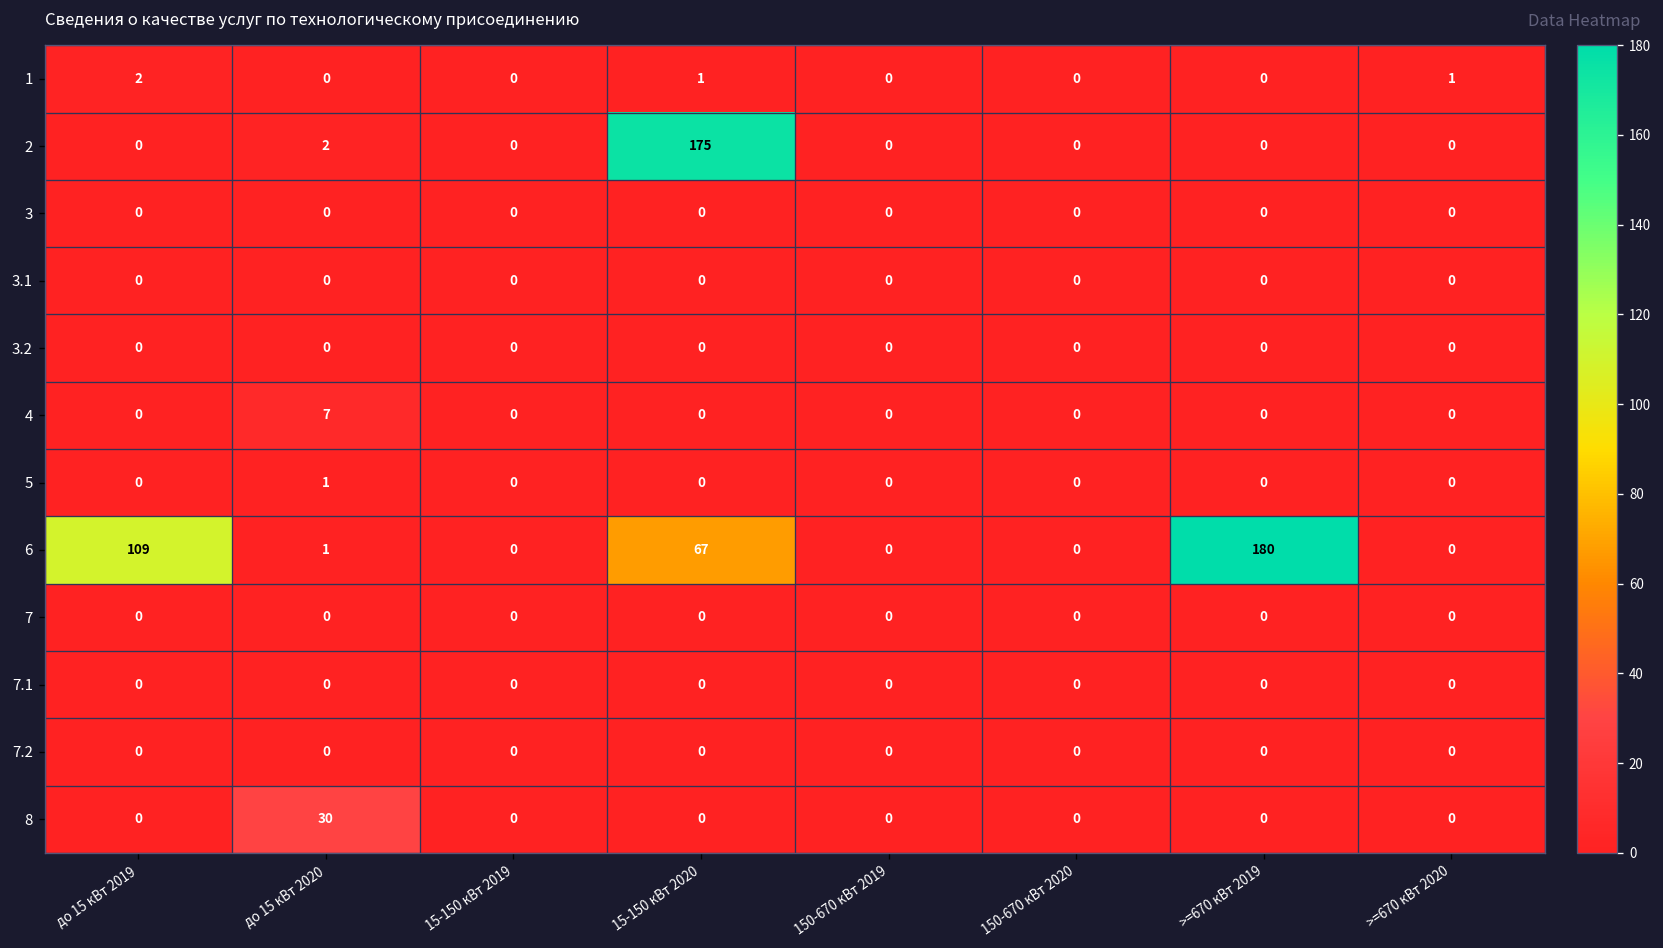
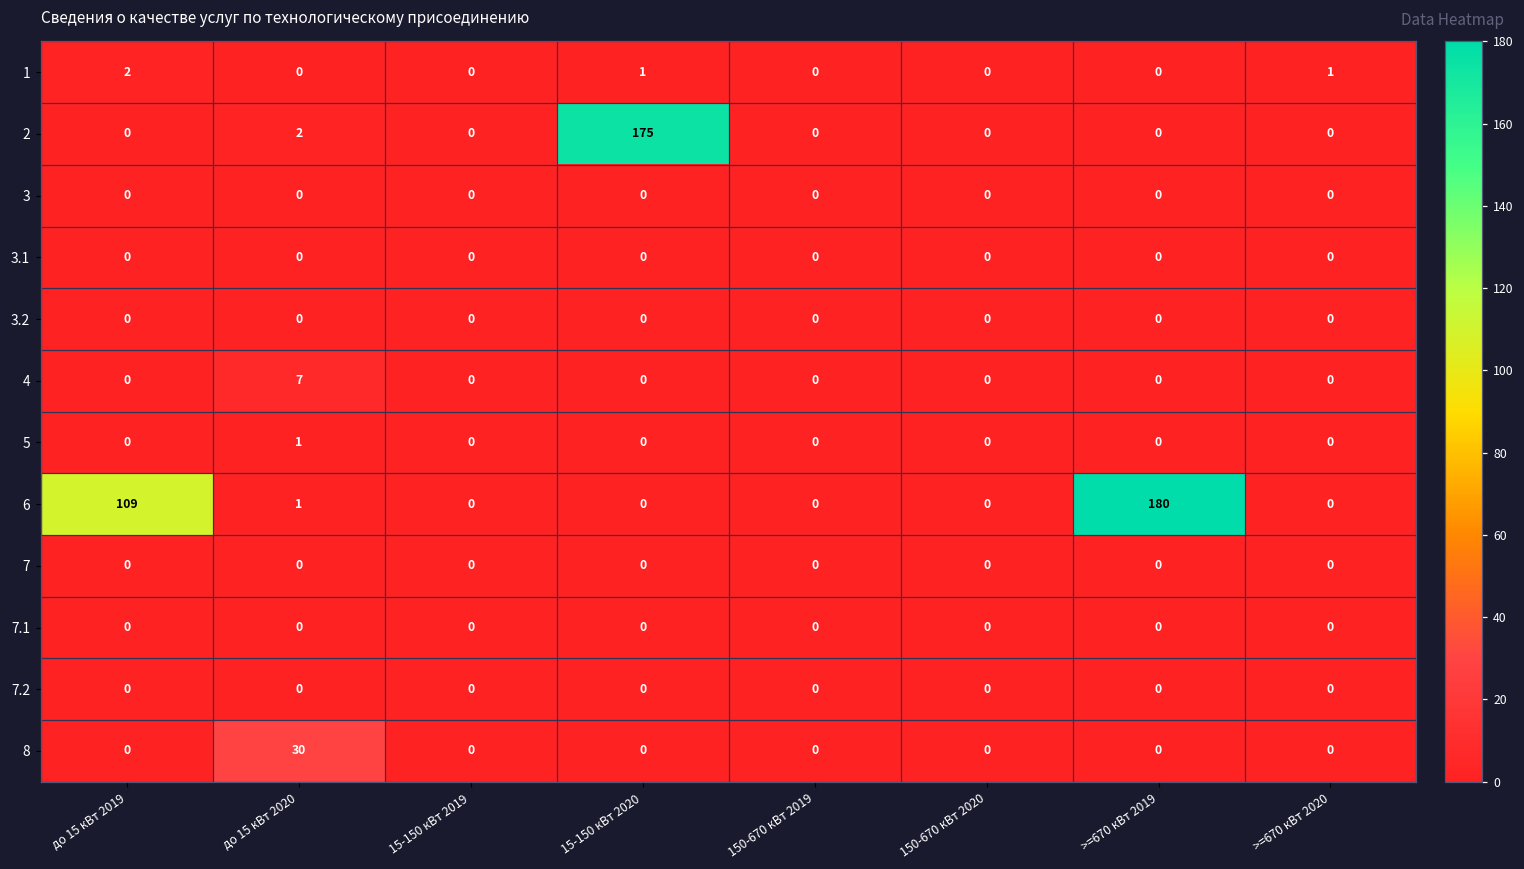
6, 15-150 кВт 2020: 67 -> 0
